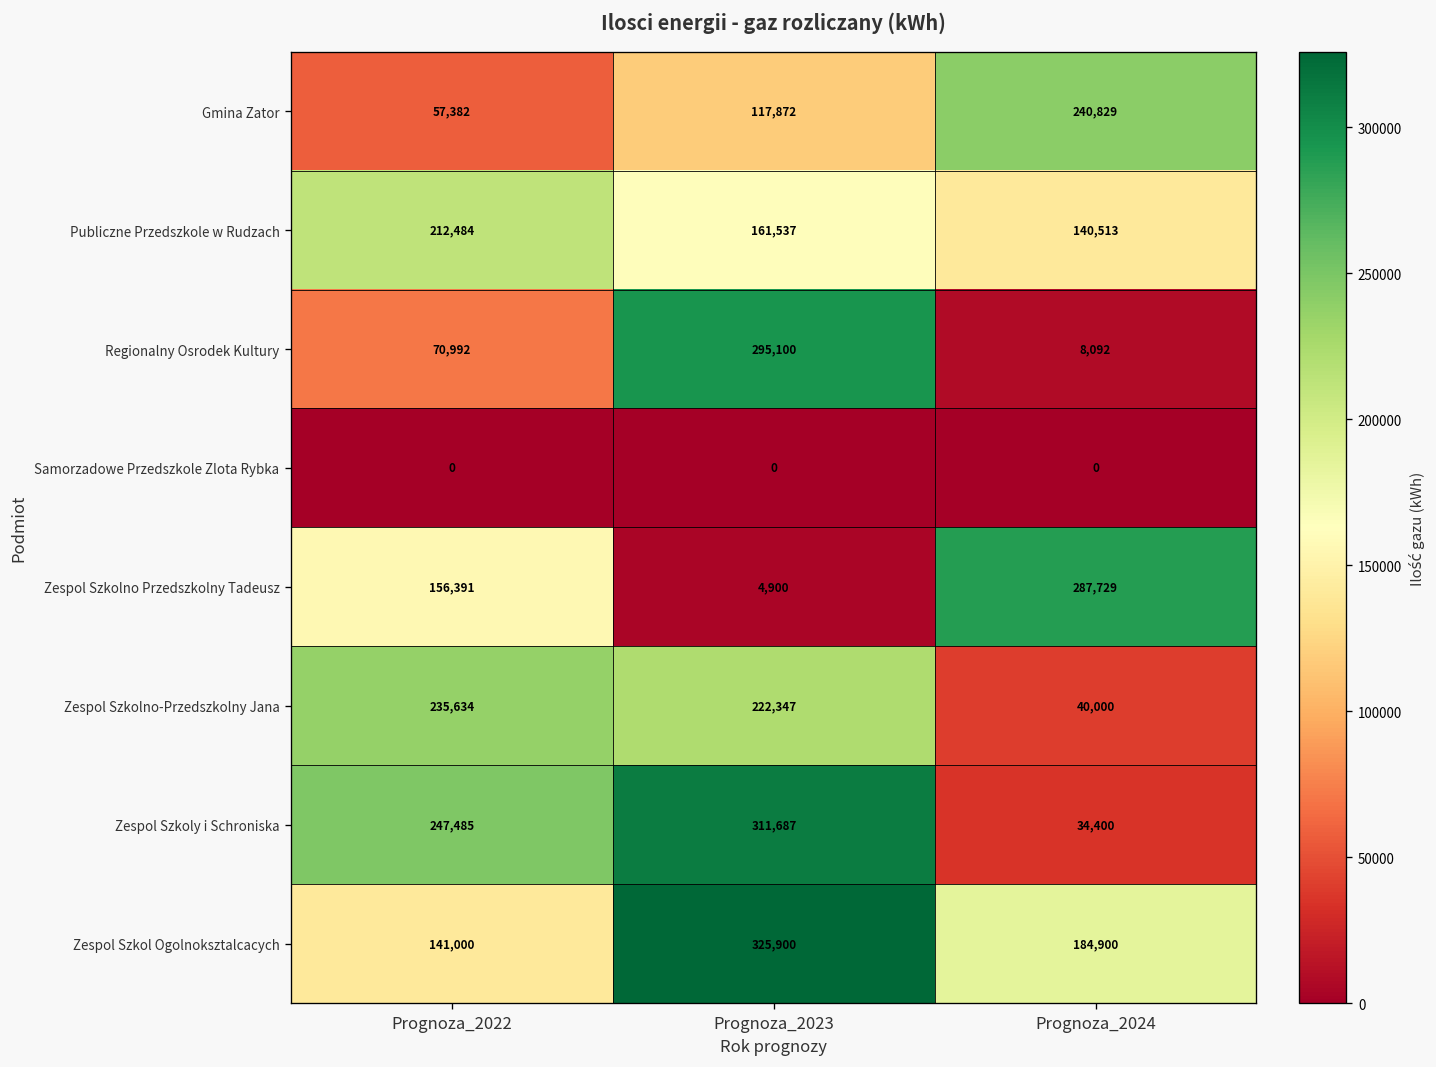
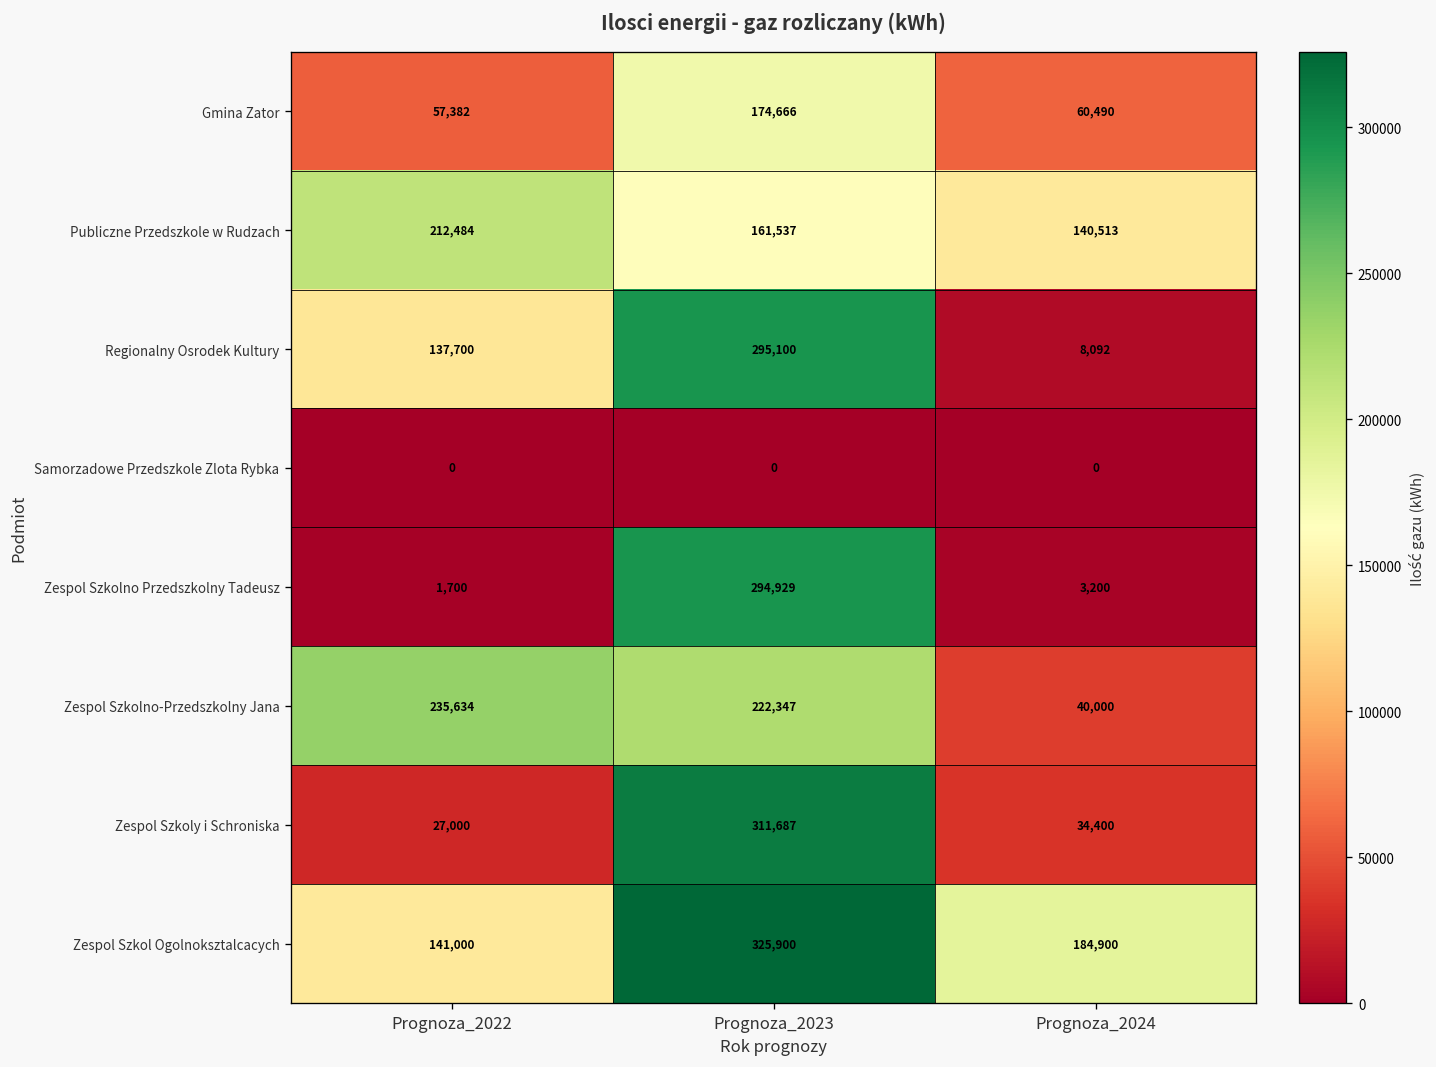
Gmina Zator, Prognoza_2023: 117,872 -> 174,666
Gmina Zator, Prognoza_2024: 240,829 -> 60,490
Regionalny Osrodek Kultury, Prognoza_2022: 70,992 -> 137,700
Zespol Szkolno Przedszkolny Tadeusz, Prognoza_2022: 156,391 -> 1,700
Zespol Szkolno Przedszkolny Tadeusz, Prognoza_2023: 4,900 -> 294,929
Zespol Szkolno Przedszkolny Tadeusz, Prognoza_2024: 287,729 -> 3,200
Zespol Szkoly i Schroniska, Prognoza_2022: 247,485 -> 27,000
